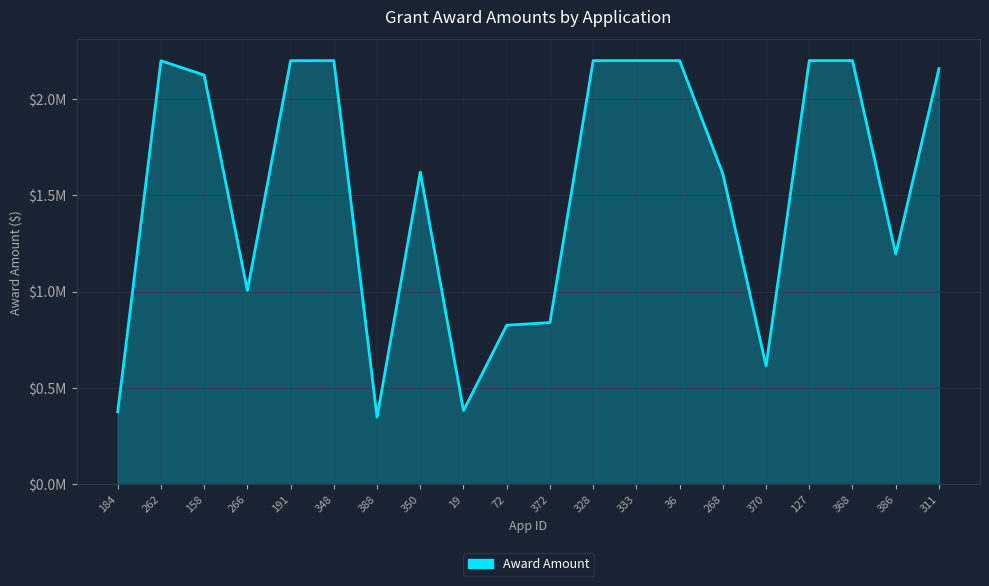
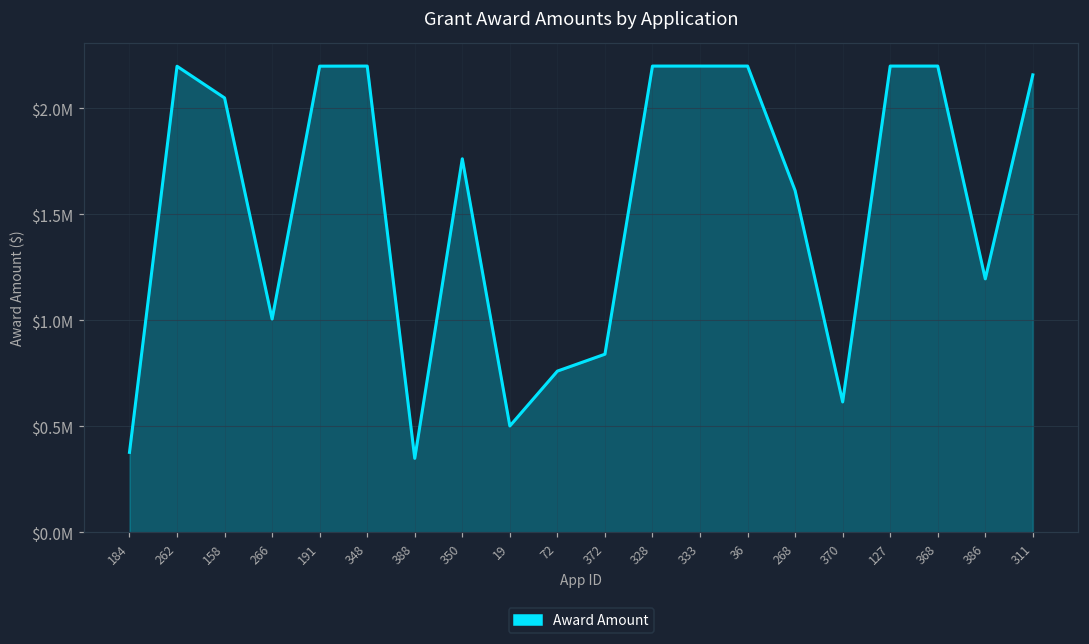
158: $2120000 -> $2050000
350: $1620000 -> $1760000
19: $380000 -> $500000
72: $830000 -> $760000
